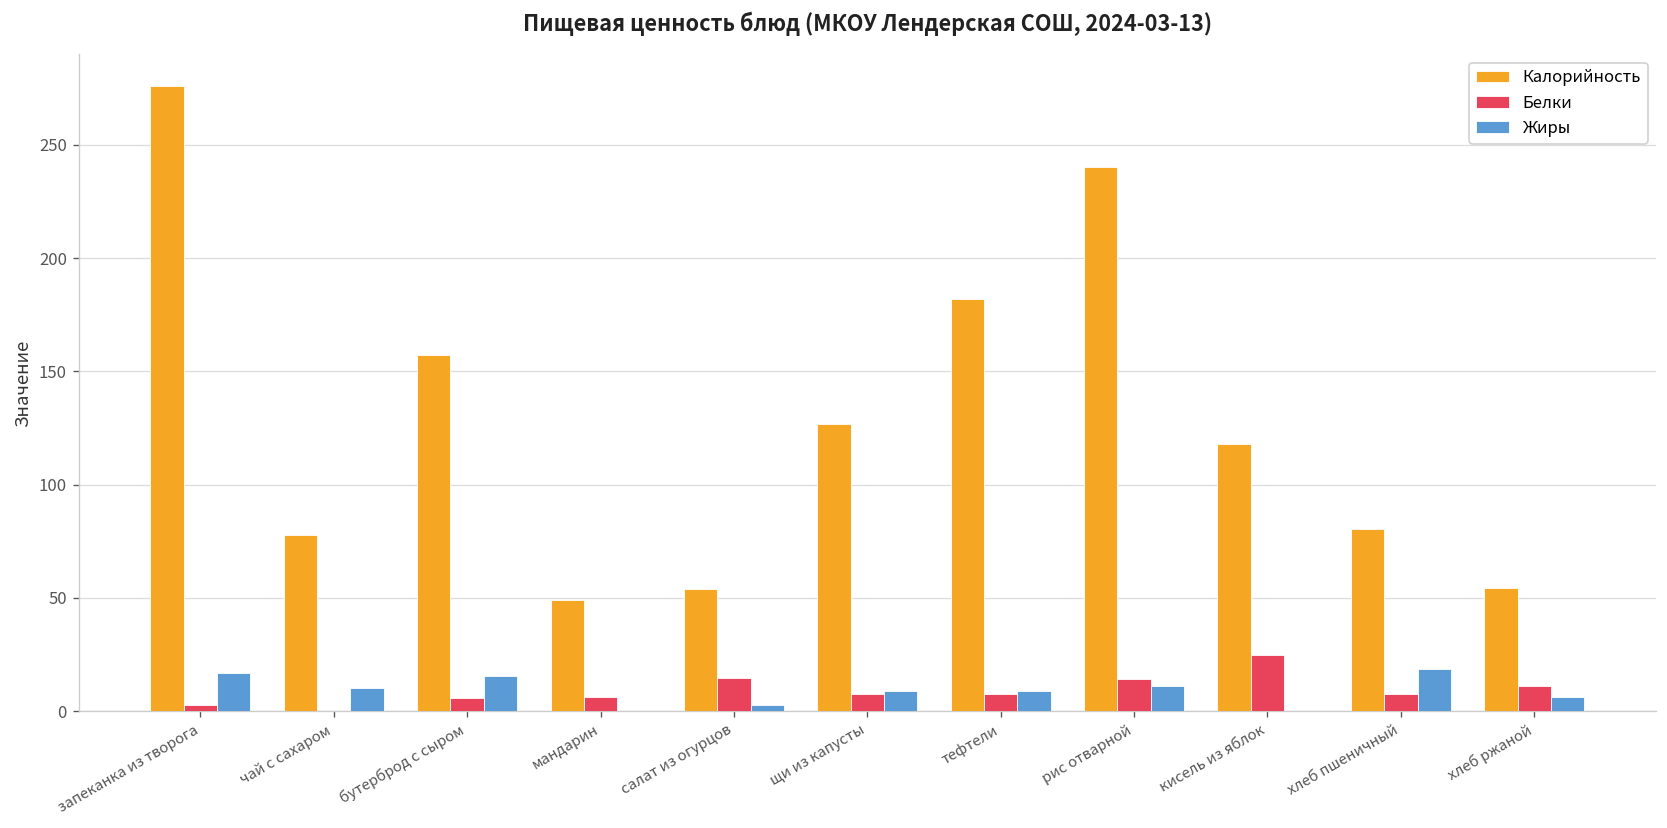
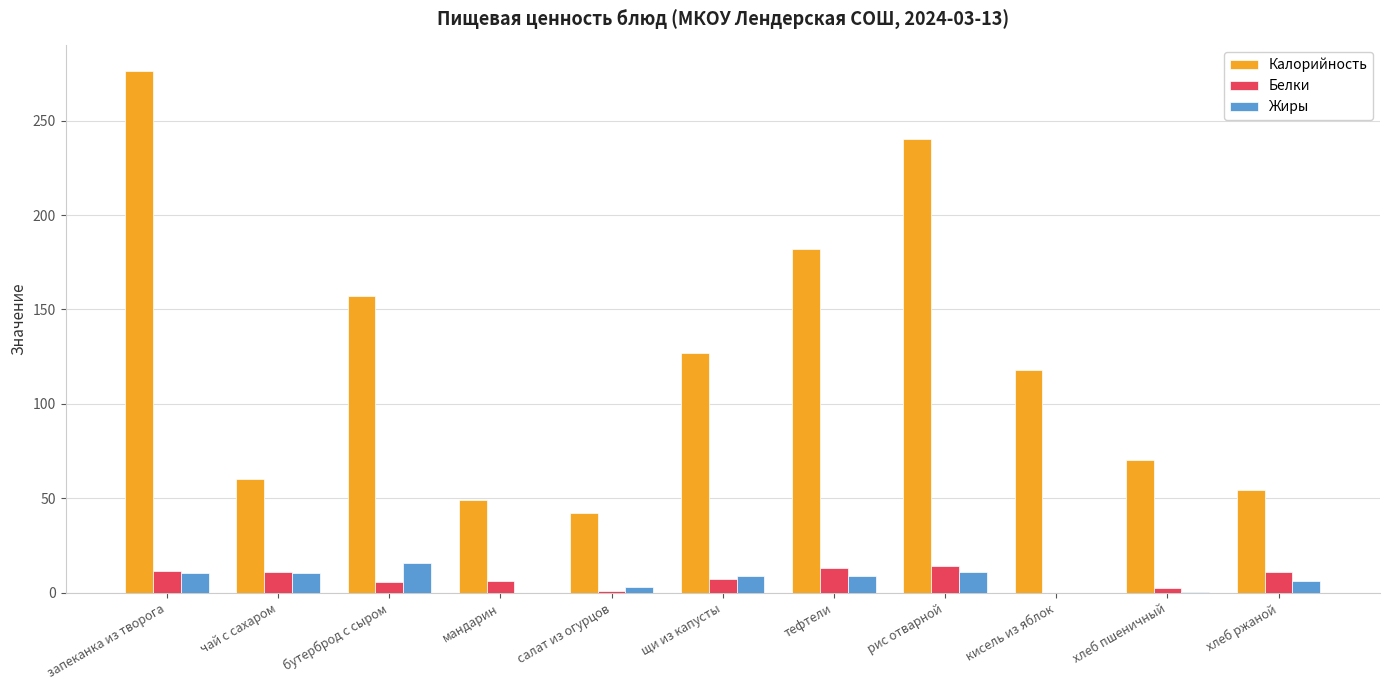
Белки, запеканка из творога: 3 -> 12
Жиры, запеканка из творога: 17 -> 10
Калорийность, чай с сахаром: 78 -> 60
Белки, чай с сахаром: 0 -> 11
Калорийность, салат из огурцов: 54 -> 42
Белки, салат из огурцов: 15 -> 1
Белки, тефтели: 8 -> 13
Белки, кисель из яблок: 25 -> 0
Калорийность, хлеб пшеничный: 81 -> 71
Белки, хлеб пшеничный: 8 -> 2
Жиры, хлеб пшеничный: 19 -> 0
